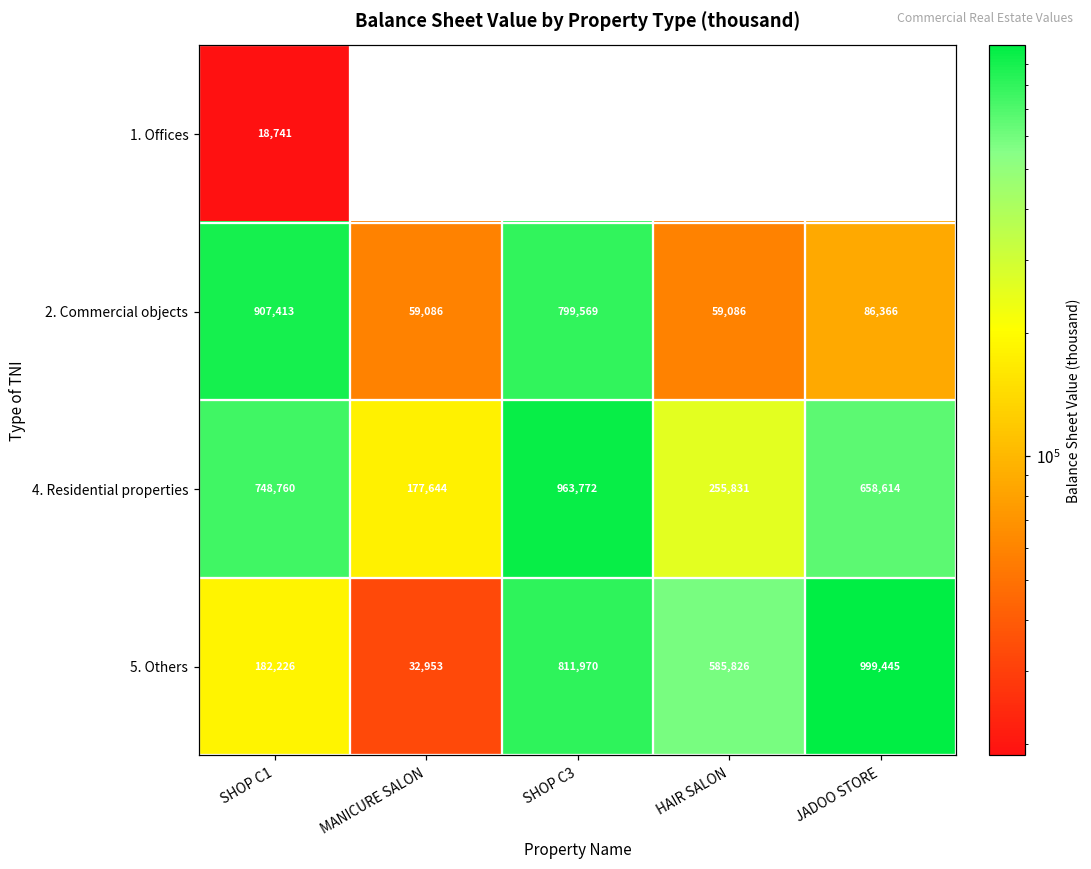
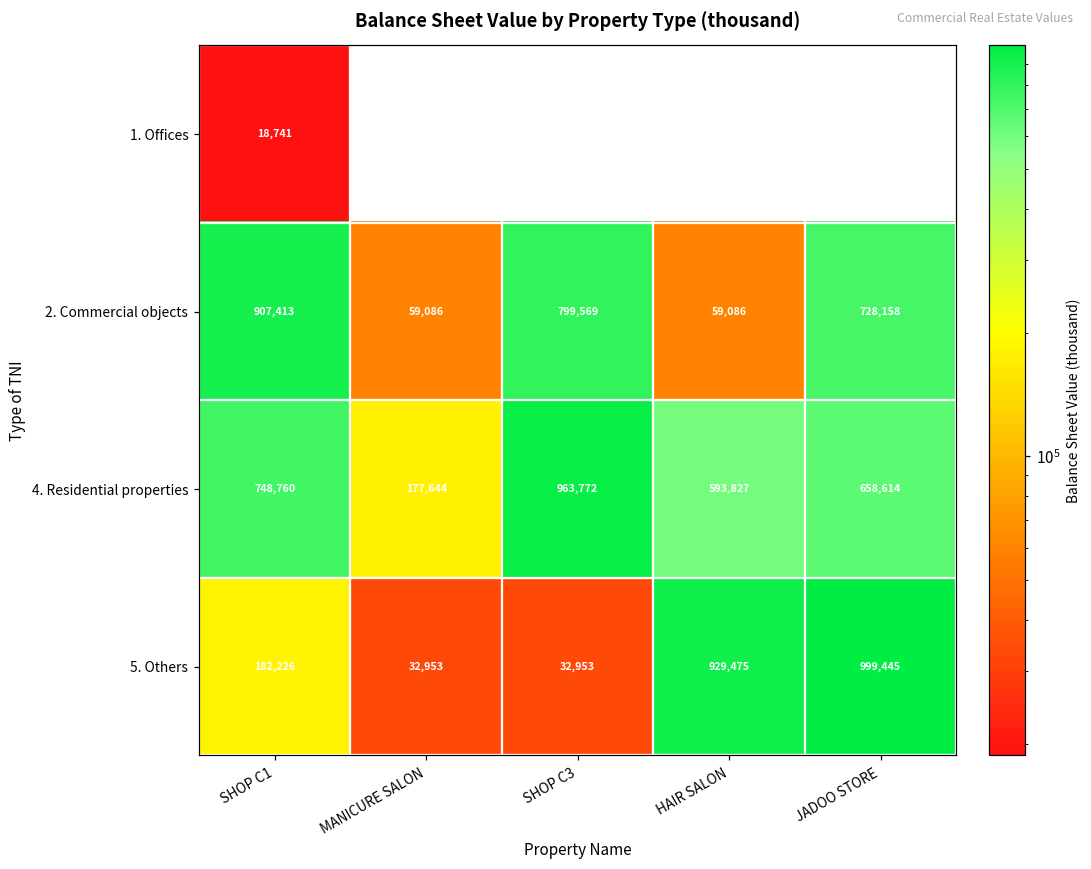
2. Commercial objects, JADOO STORE: 86,366 -> 728,158
4. Residential properties, HAIR SALON: 255,831 -> 593,827
5. Others, SHOP C3: 811,970 -> 32,953
5. Others, HAIR SALON: 585,826 -> 929,475
